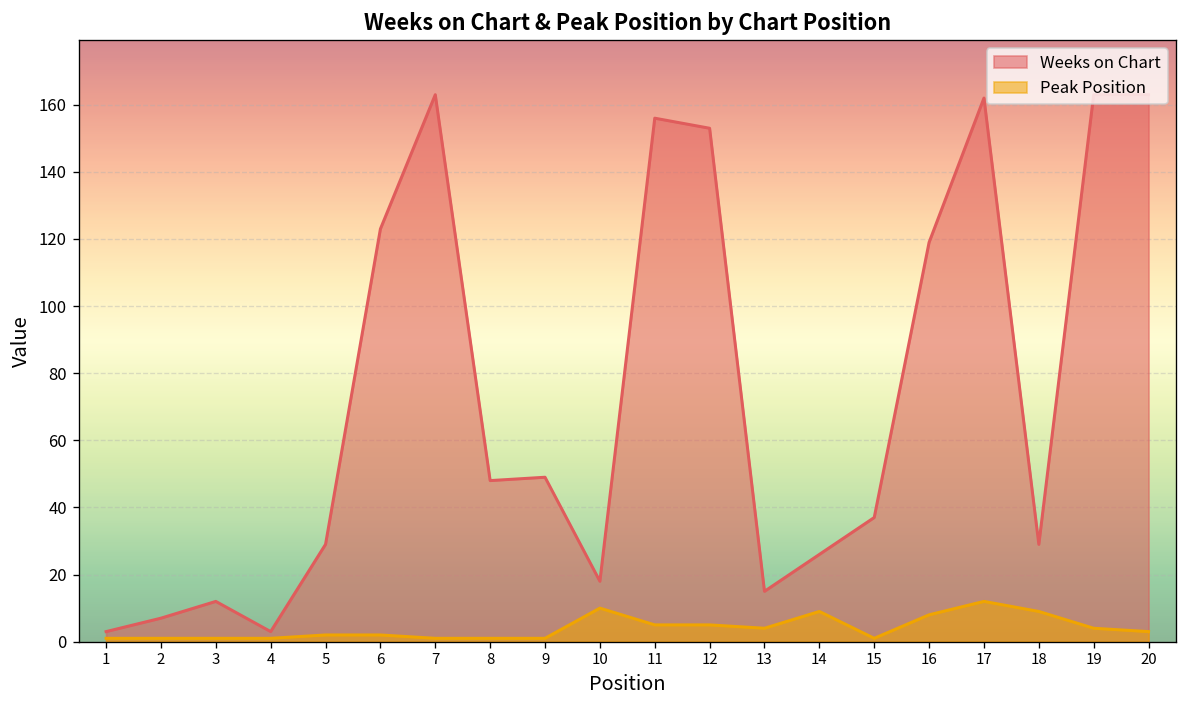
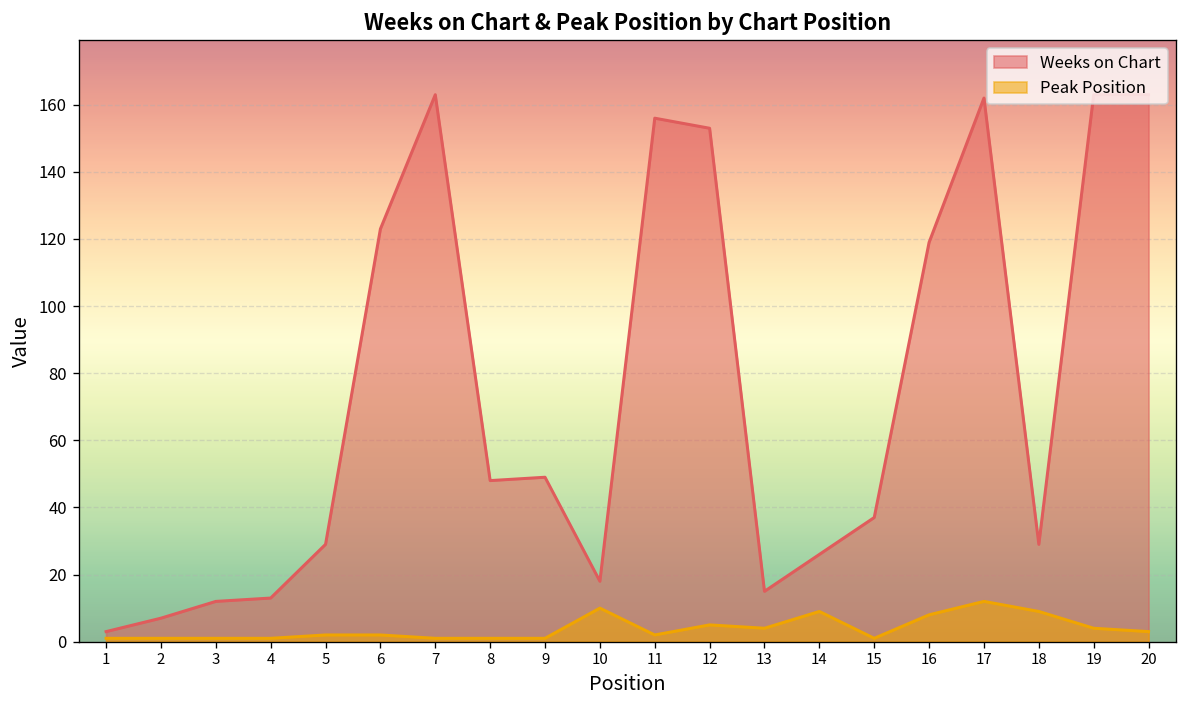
Weeks on Chart, 4: 3 -> 13
Peak Position, 11: 5 -> 2
